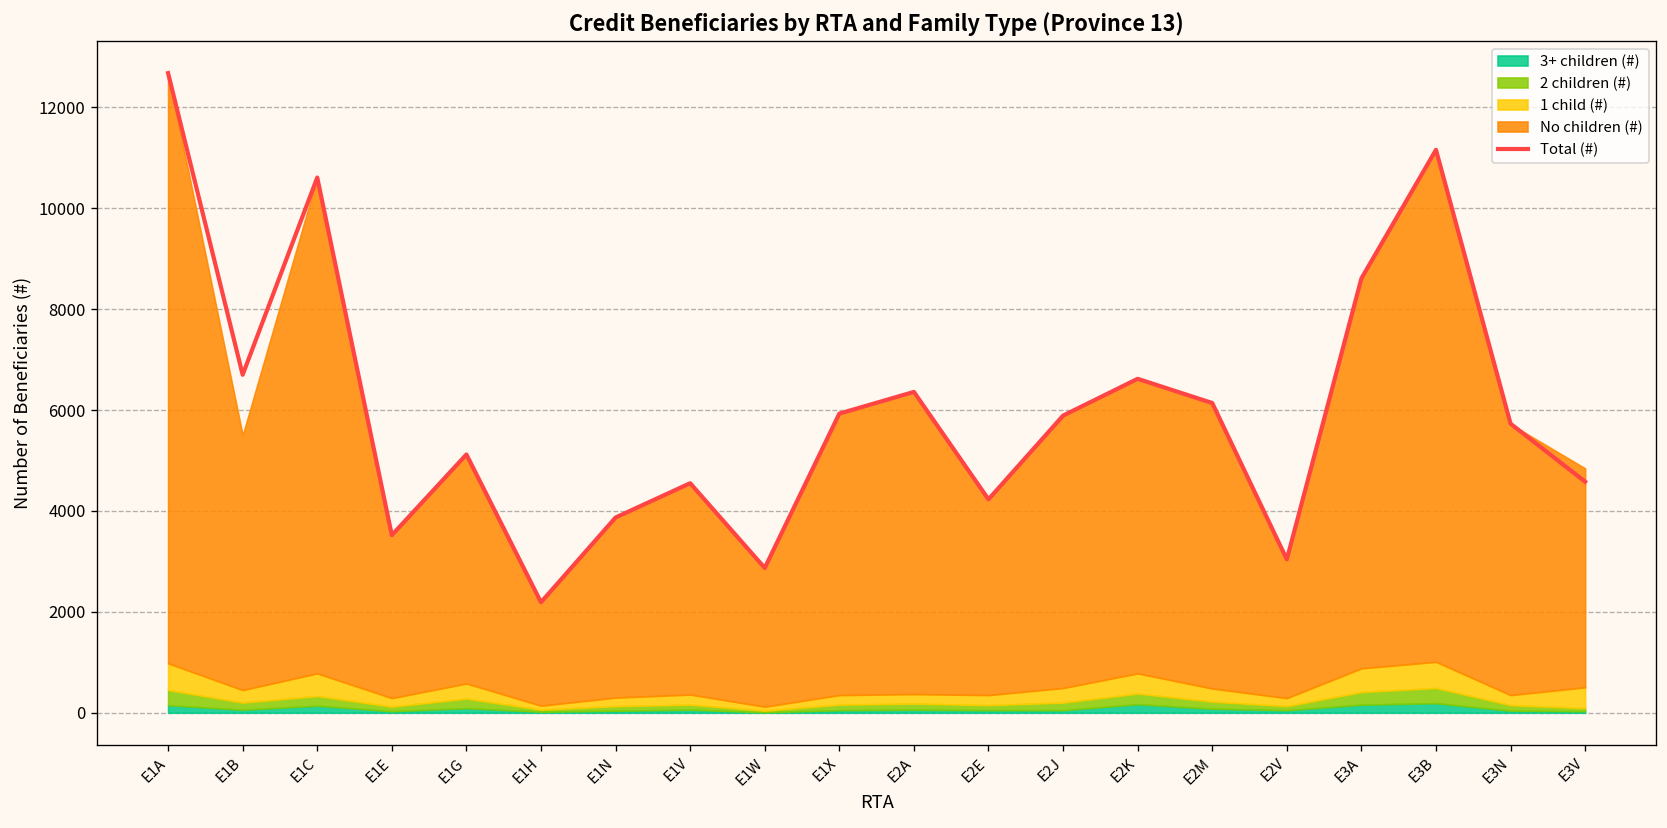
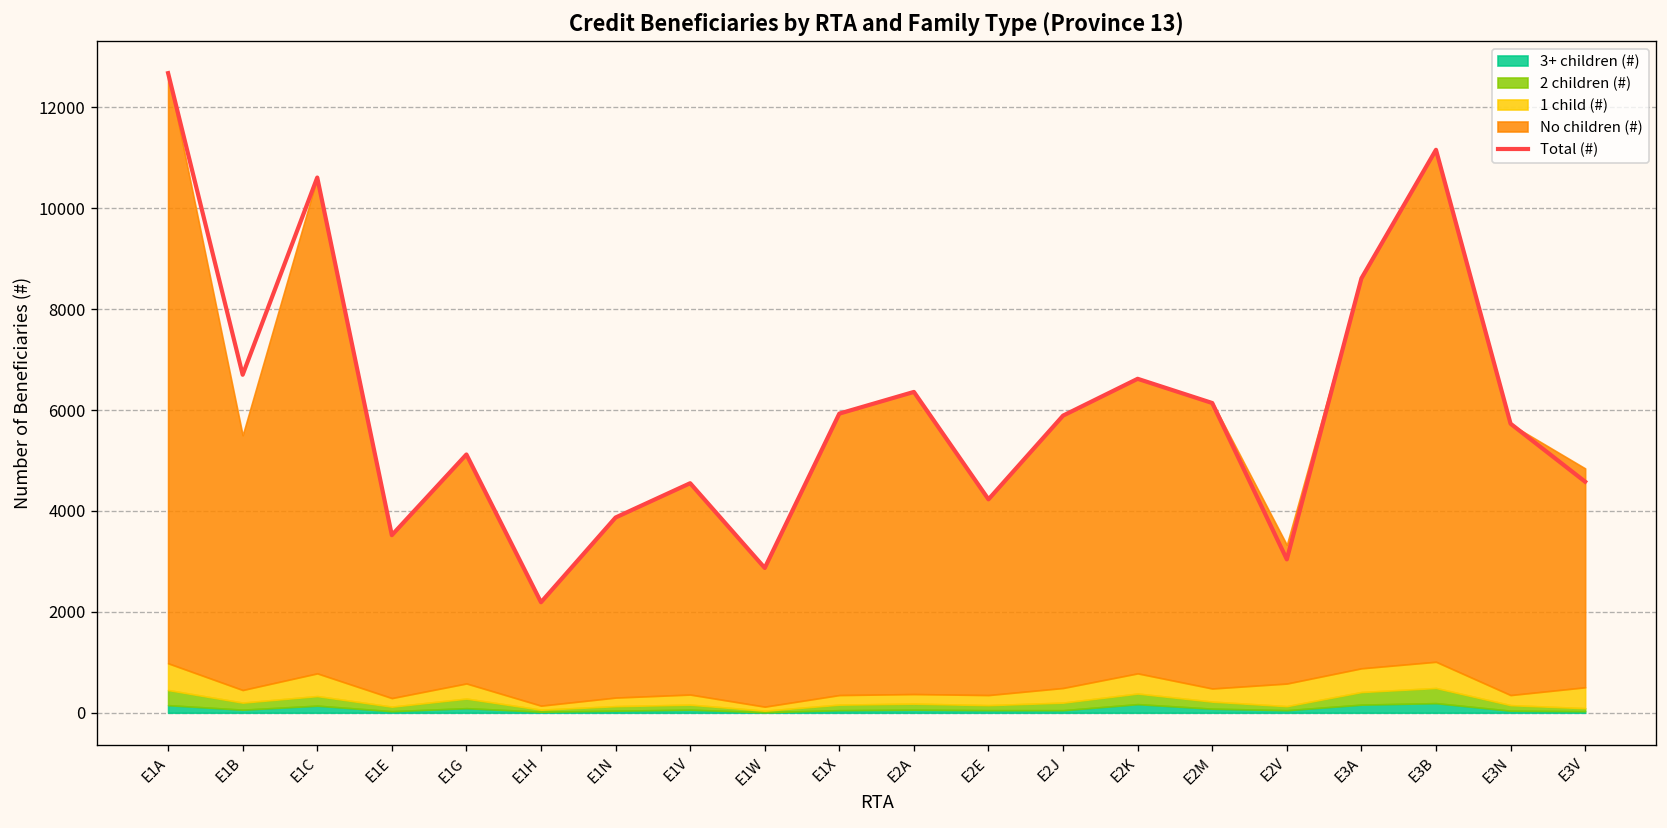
1 child (#), E2V: 200 -> 400
